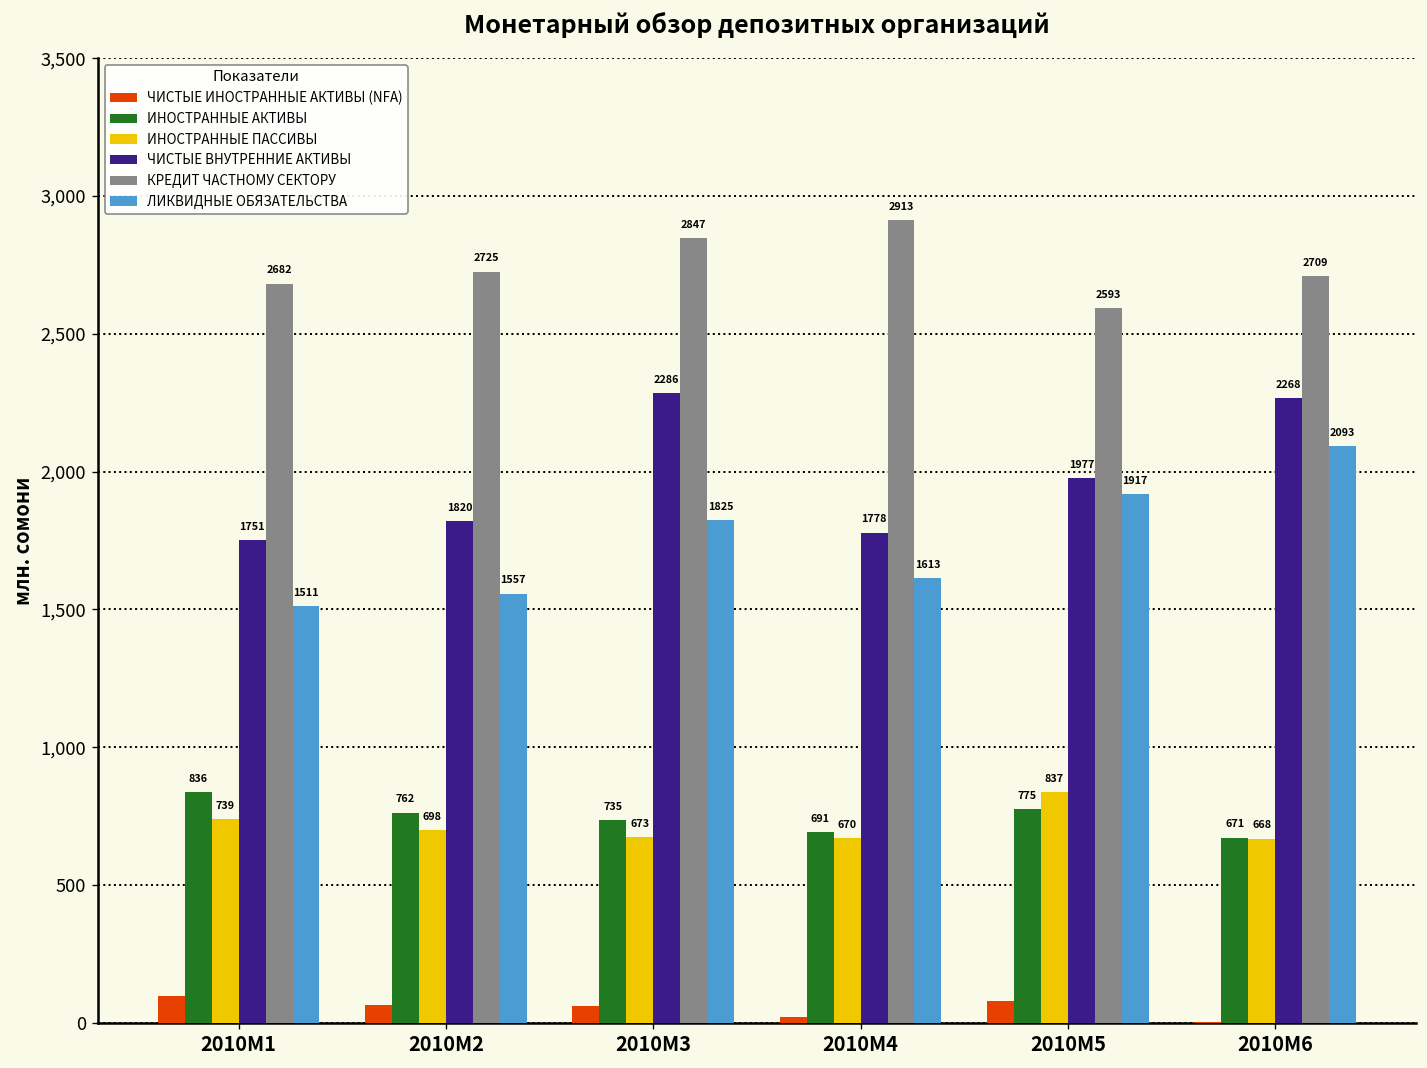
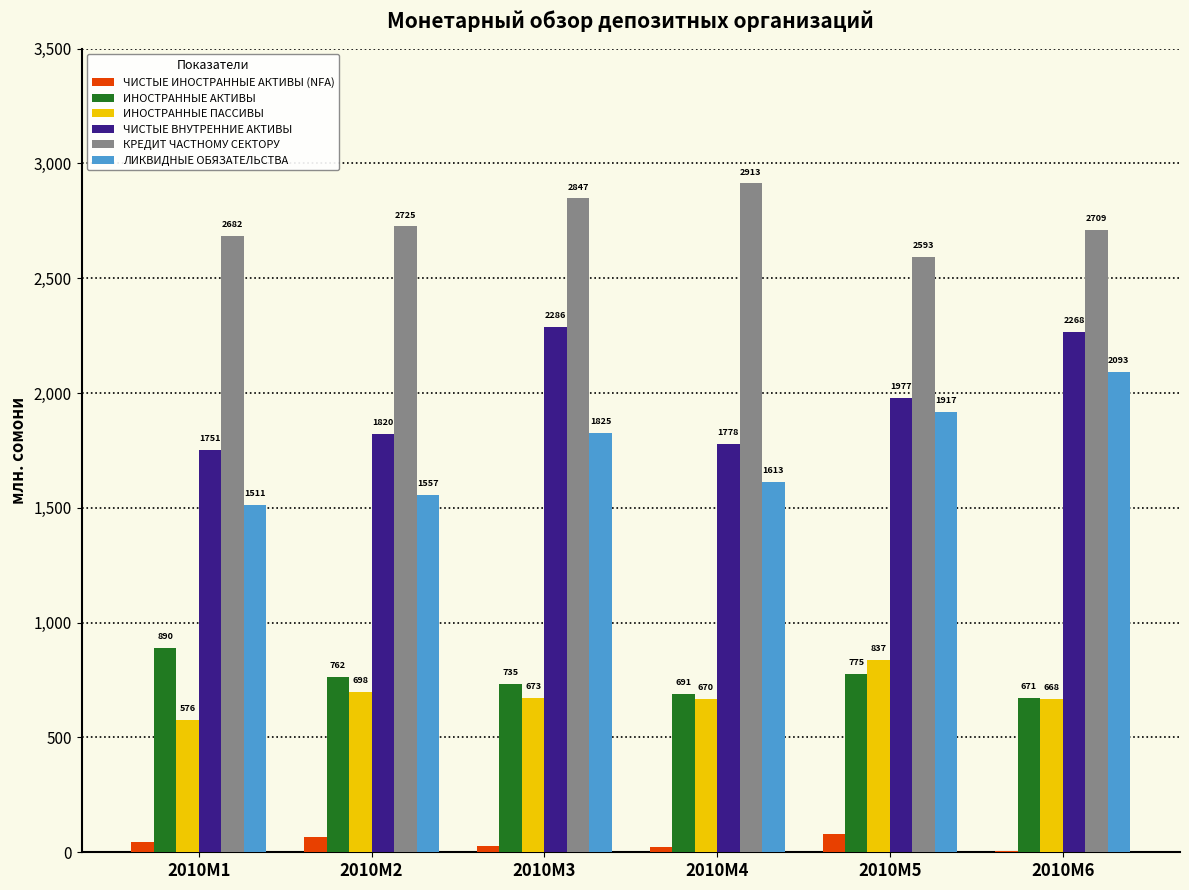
ЧИСТЫЕ ИНОСТРАННЫЕ АКТИВЫ (NFA), 2010M1: 100 -> 50
ИНОСТРАННЫЕ АКТИВЫ, 2010M1: 836 -> 890
ИНОСТРАННЫЕ ПАССИВЫ, 2010M1: 739 -> 576
ЧИСТЫЕ ИНОСТРАННЫЕ АКТИВЫ (NFA), 2010M3: 60 -> 30
